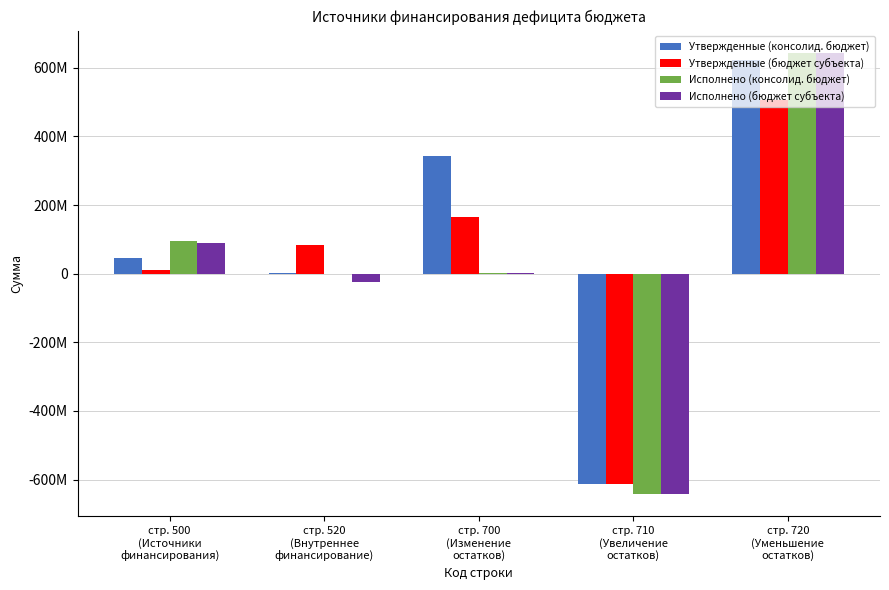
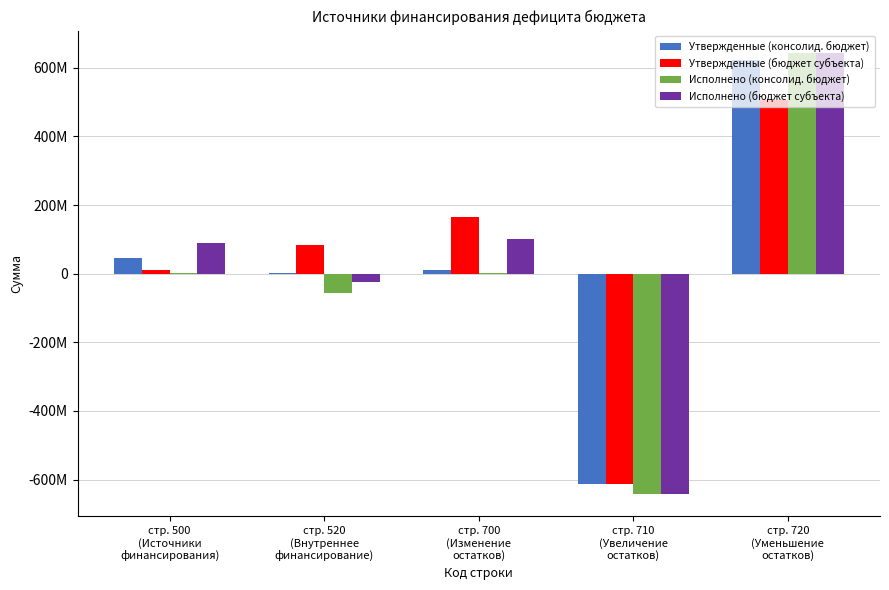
Исполнено (консолид. бюджет), стр. 500 (Источники финансирования): 100000000 -> 0
Исполнено (консолид. бюджет), стр. 520 (Внутреннее финансирование): 0 -> -60000000
Утвержденные (консолид. бюджет), стр. 700 (Изменение остатков): 340000000 -> 10000000
Исполнено (бюджет субъекта), стр. 700 (Изменение остатков): 0 -> 100000000
